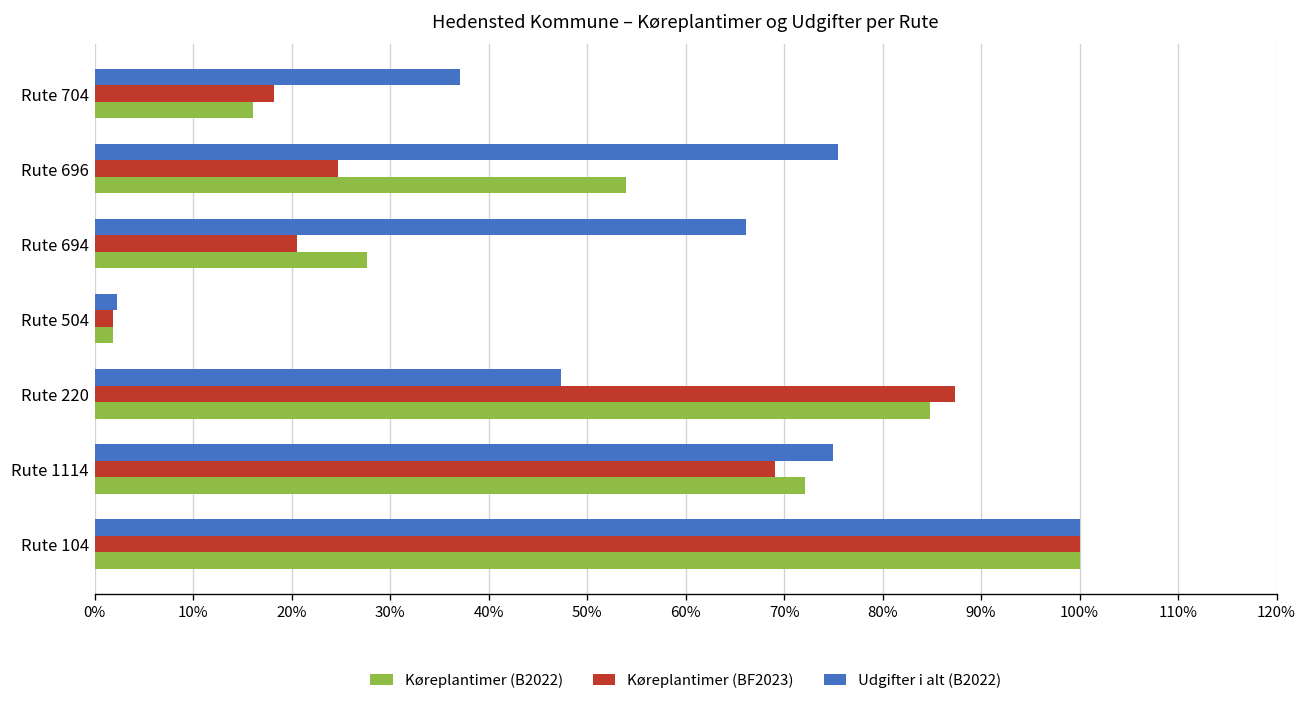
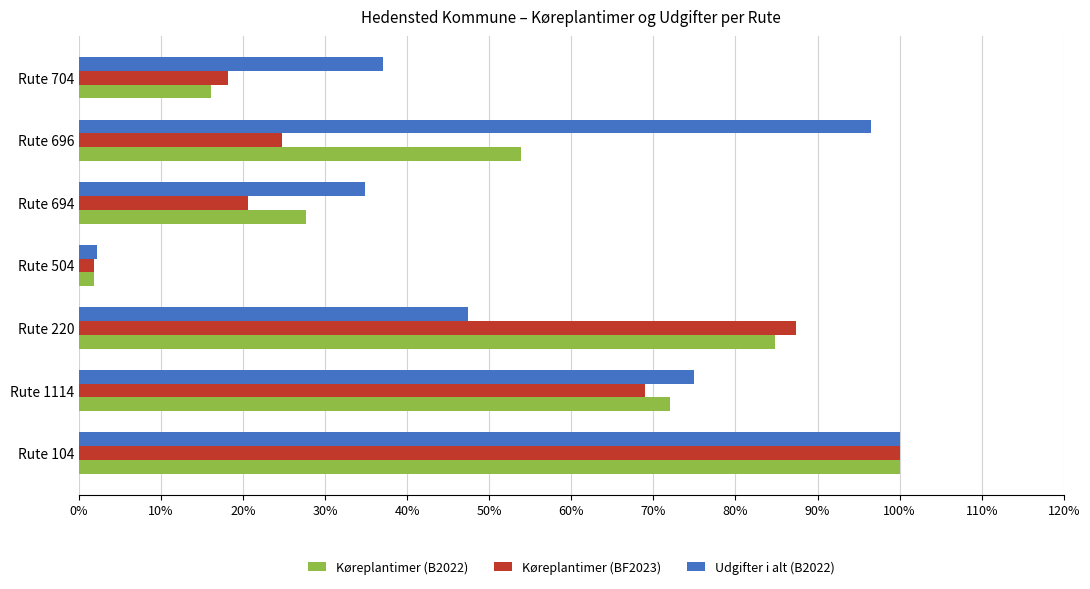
Udgifter i alt (B2022), Rute 696: 75% -> 96%
Udgifter i alt (B2022), Rute 694: 66% -> 35%
